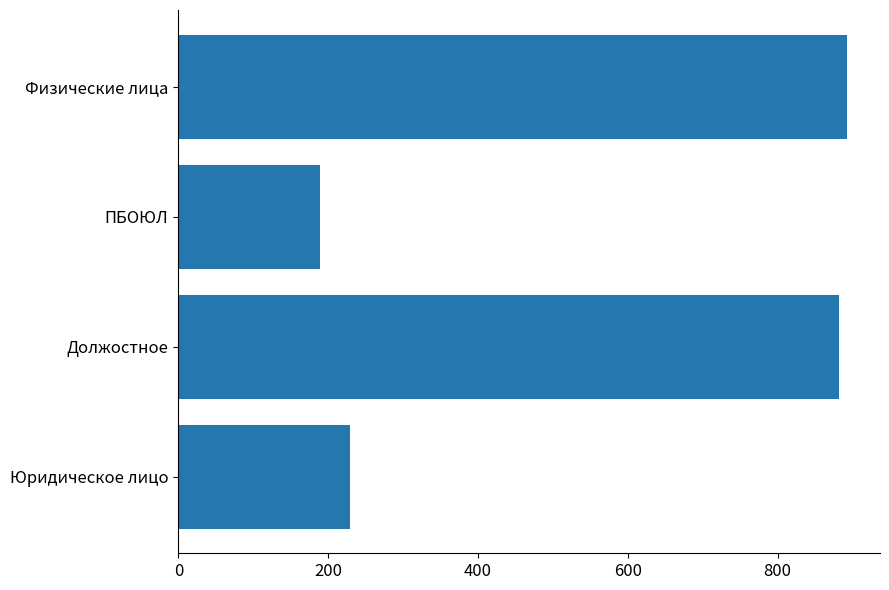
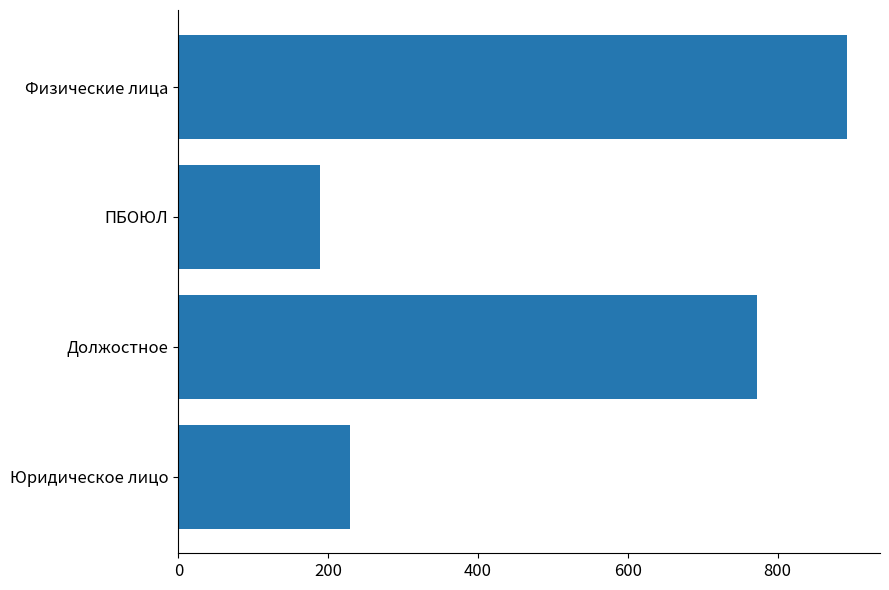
Должостное: 880 -> 770
